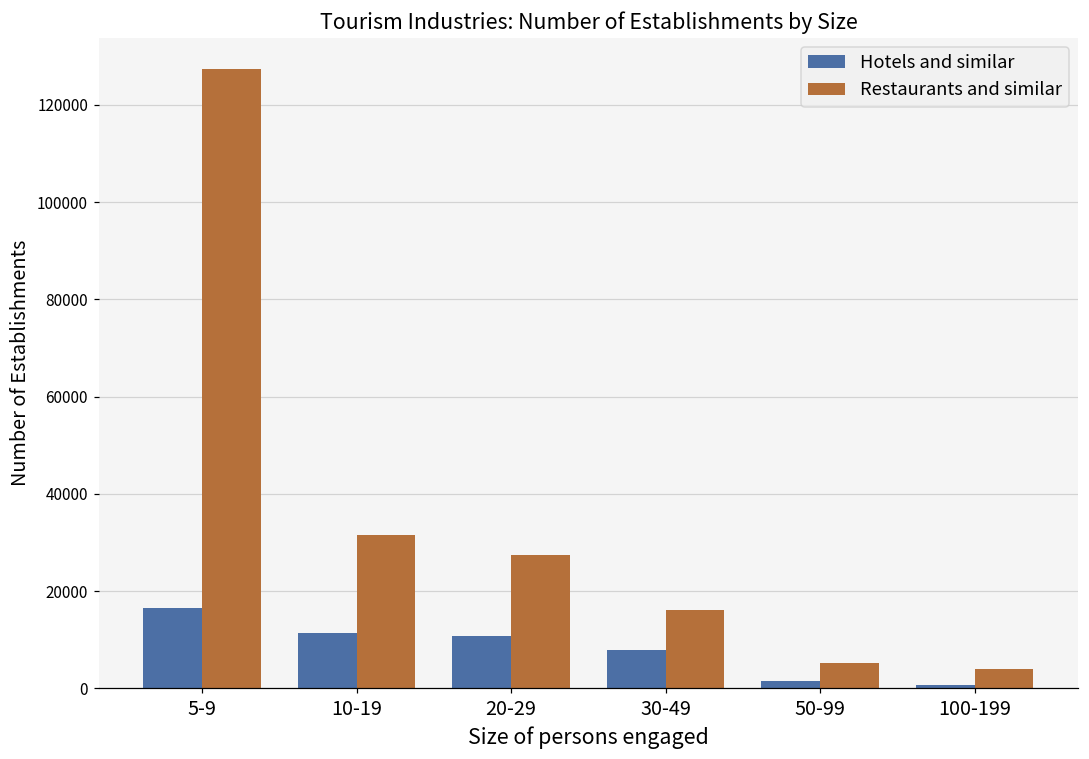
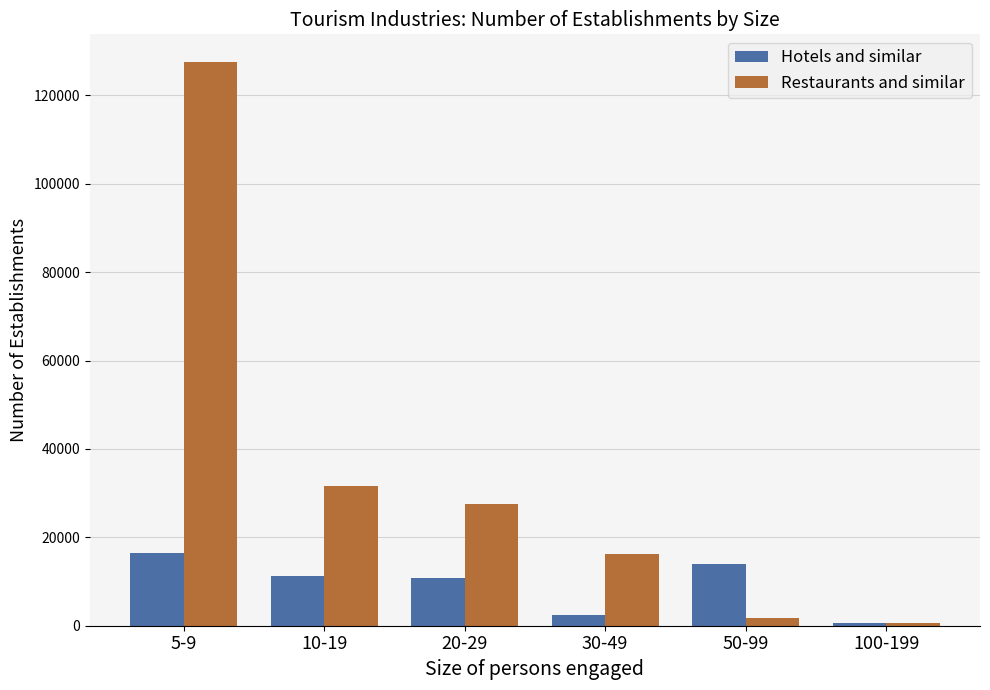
Hotels and similar, 30-49: 8000 -> 2000
Hotels and similar, 50-99: 2000 -> 14000
Restaurants and similar, 50-99: 5000 -> 2000
Restaurants and similar, 100-199: 4000 -> 1000
